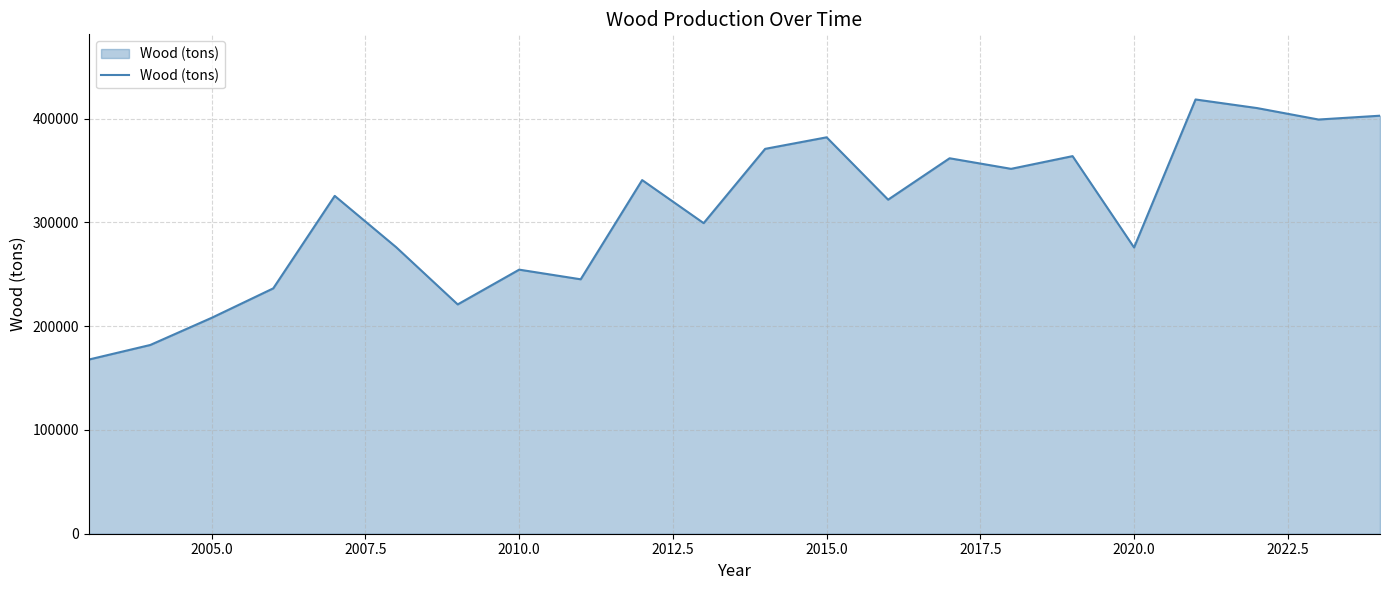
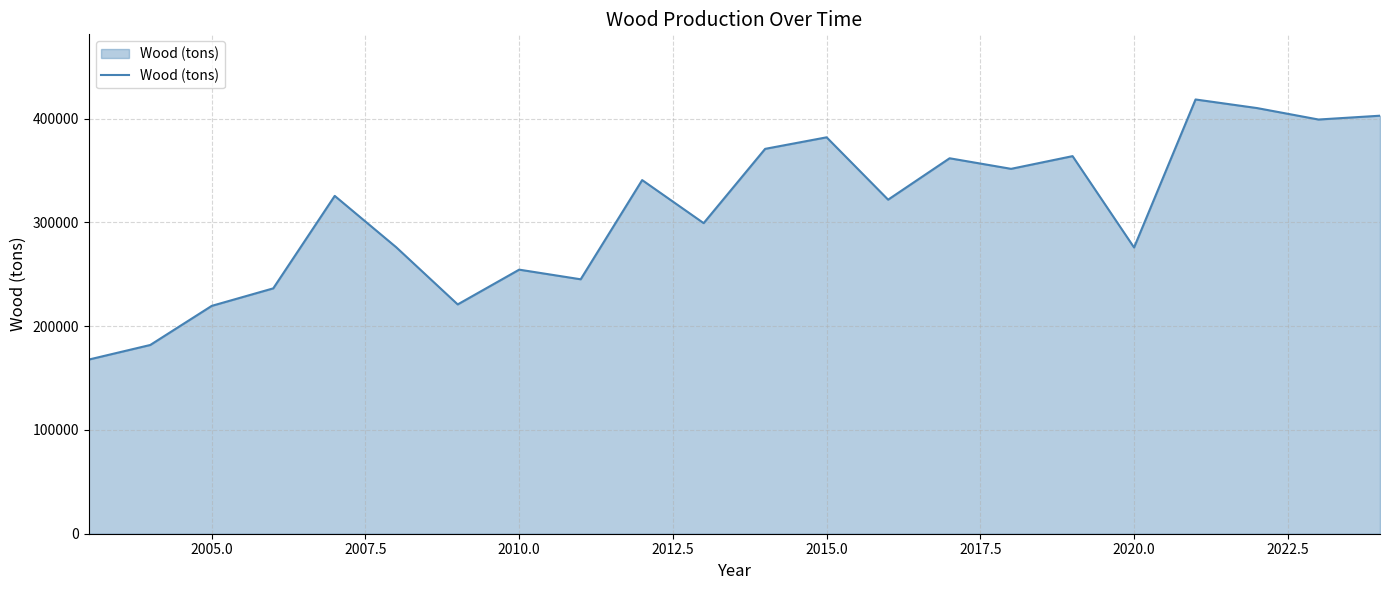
2005.0: 208000 -> 220000
